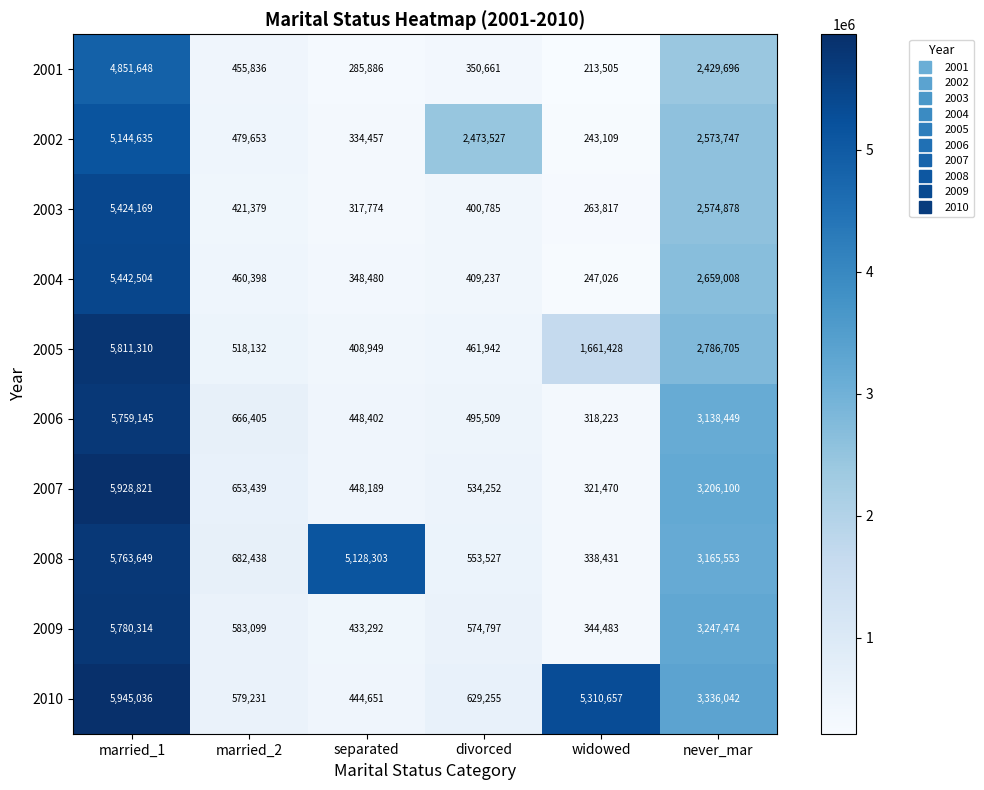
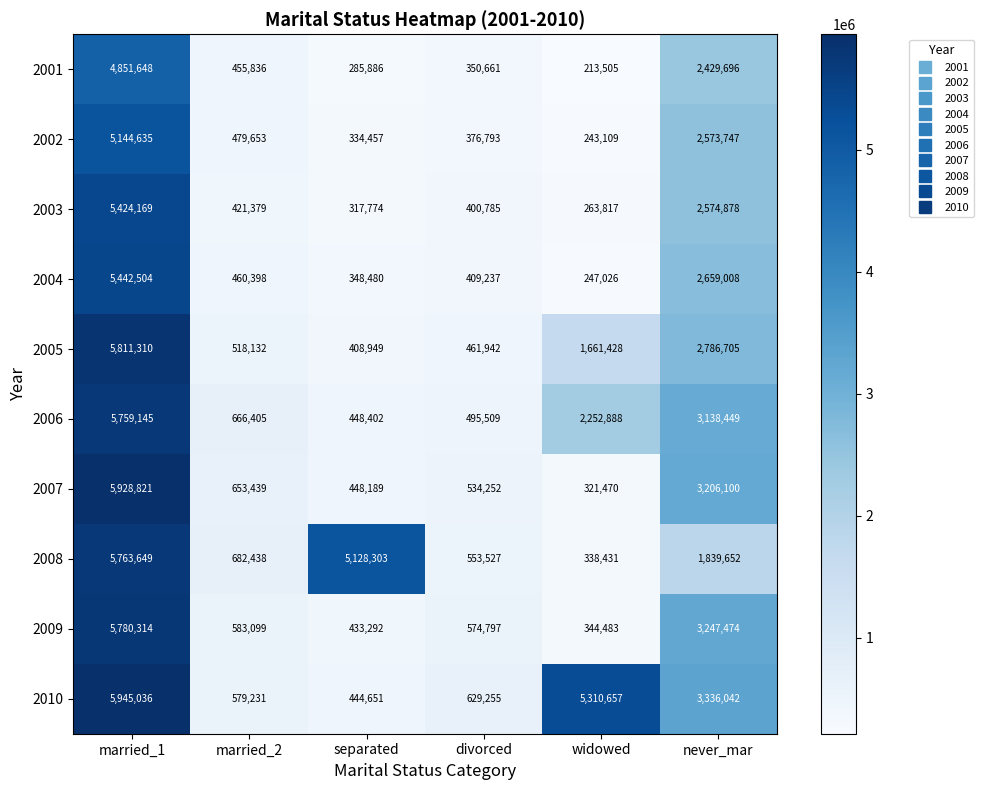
2002, divorced: 2,473,527 -> 376,793
2006, widowed: 318,223 -> 2,252,888
2008, never_mar: 3,165,553 -> 1,839,652
